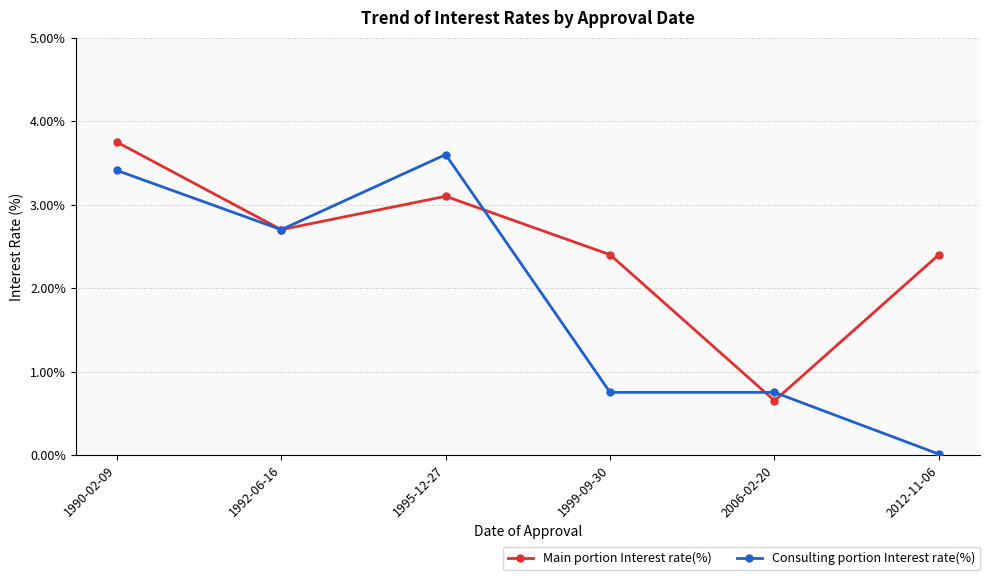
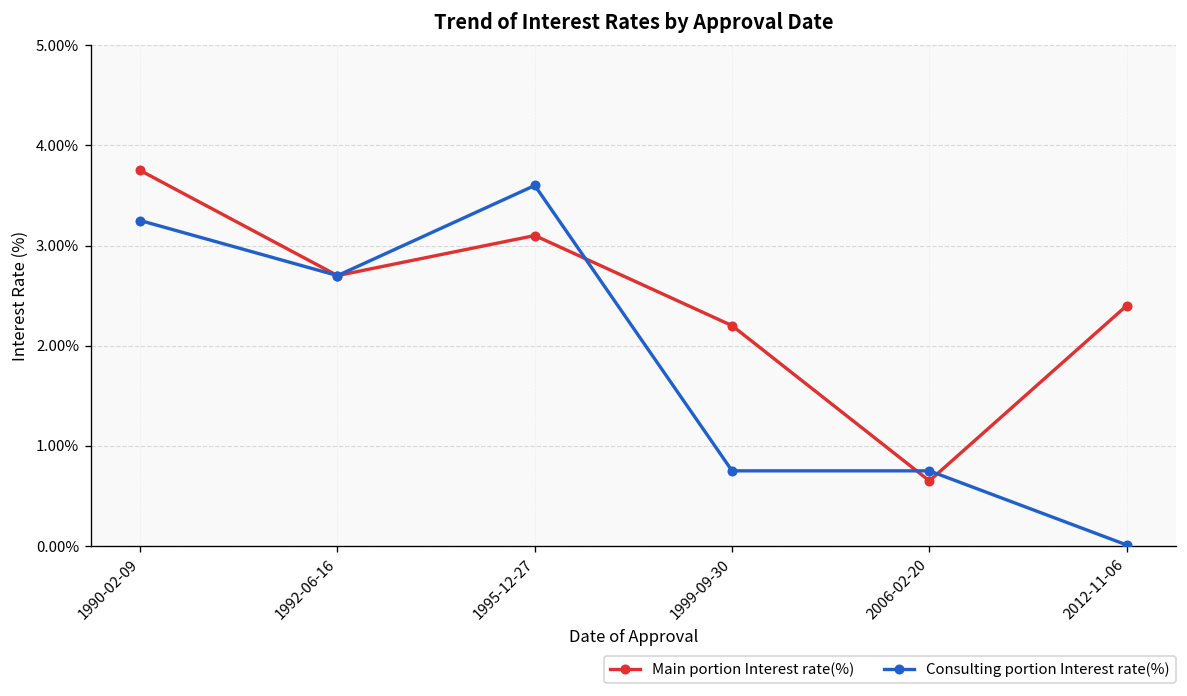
Consulting portion Interest rate(%), 1990-02-09: 3.4% -> 3.3%
Main portion Interest rate(%), 1999-09-30: 2.4% -> 2.2%
